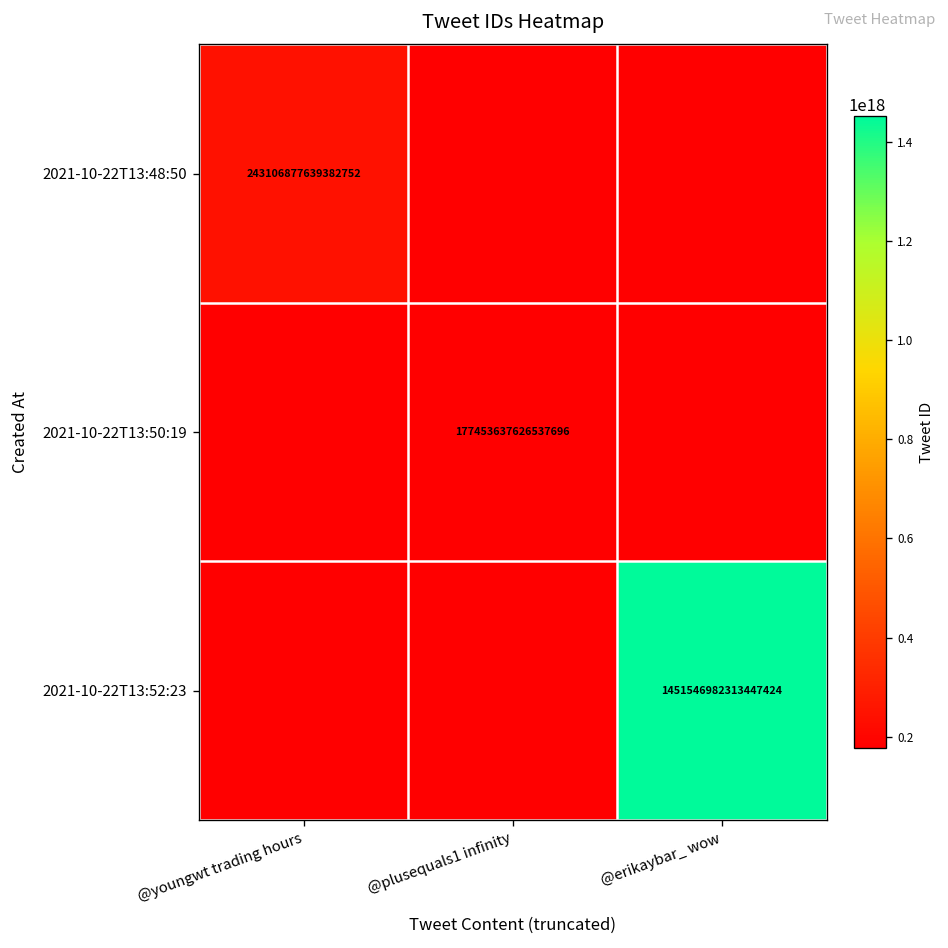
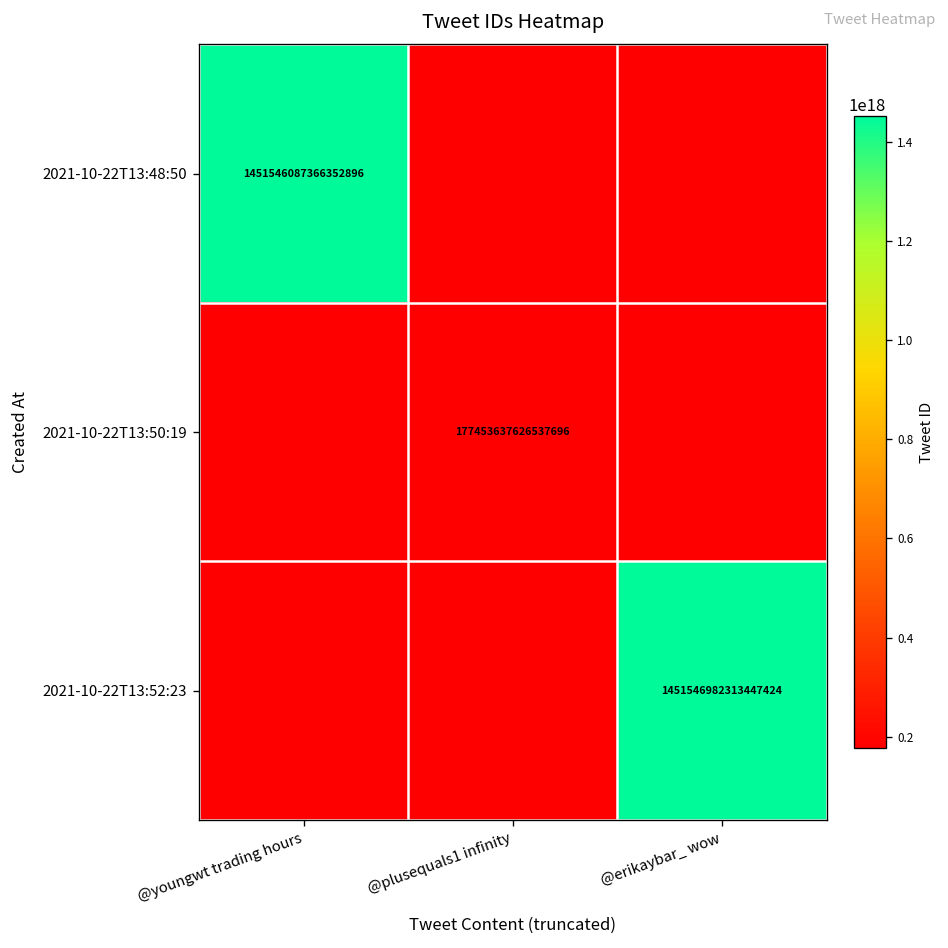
2021-10-22T13:48:50, @youngwt trading hours: 243106877639382752 -> 1451546087366352896
